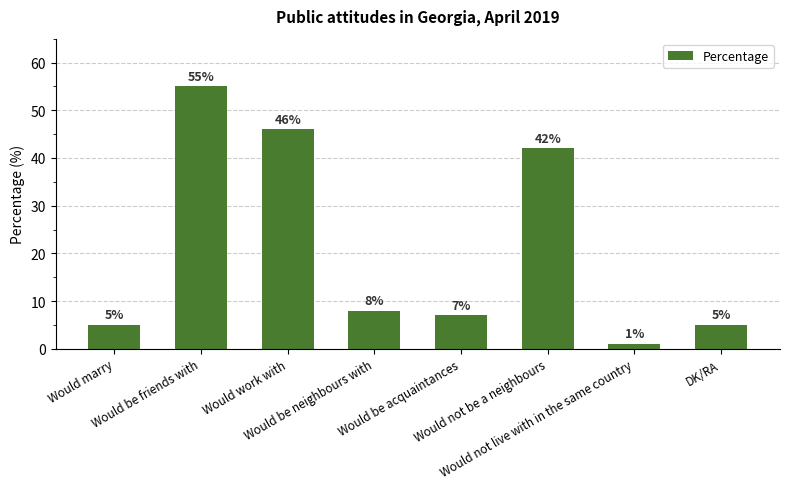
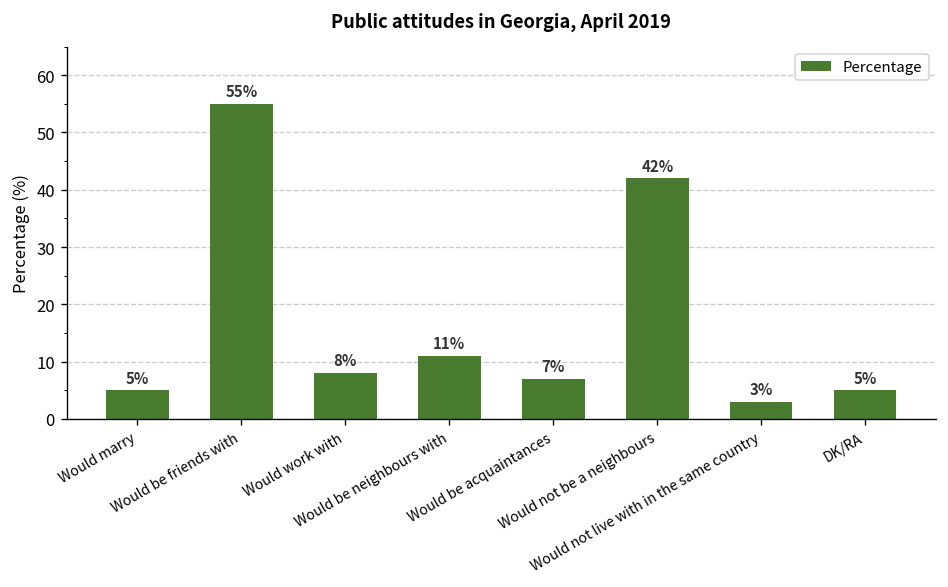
Would work with: 46% -> 8%
Would be neighbours with: 8% -> 11%
Would not live with in the same country: 1% -> 3%
